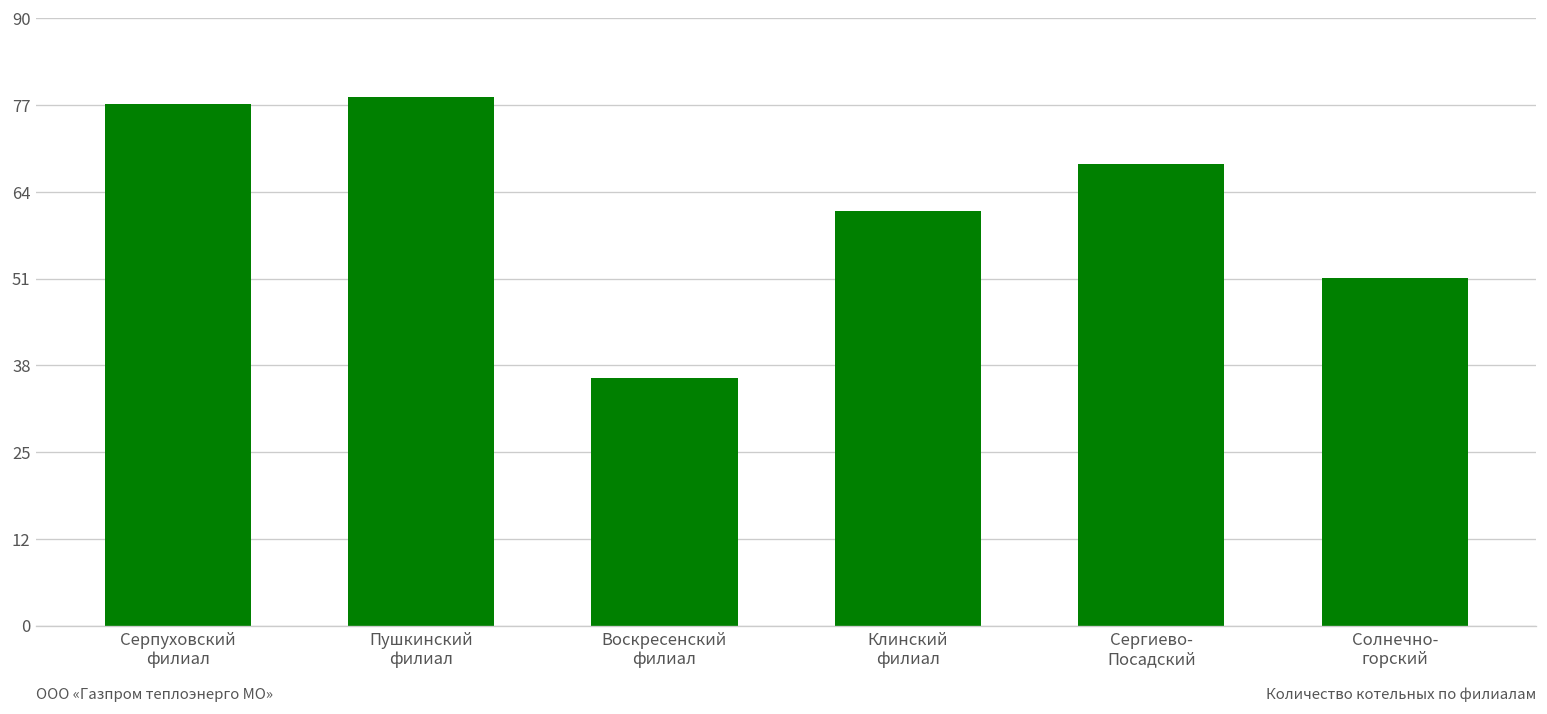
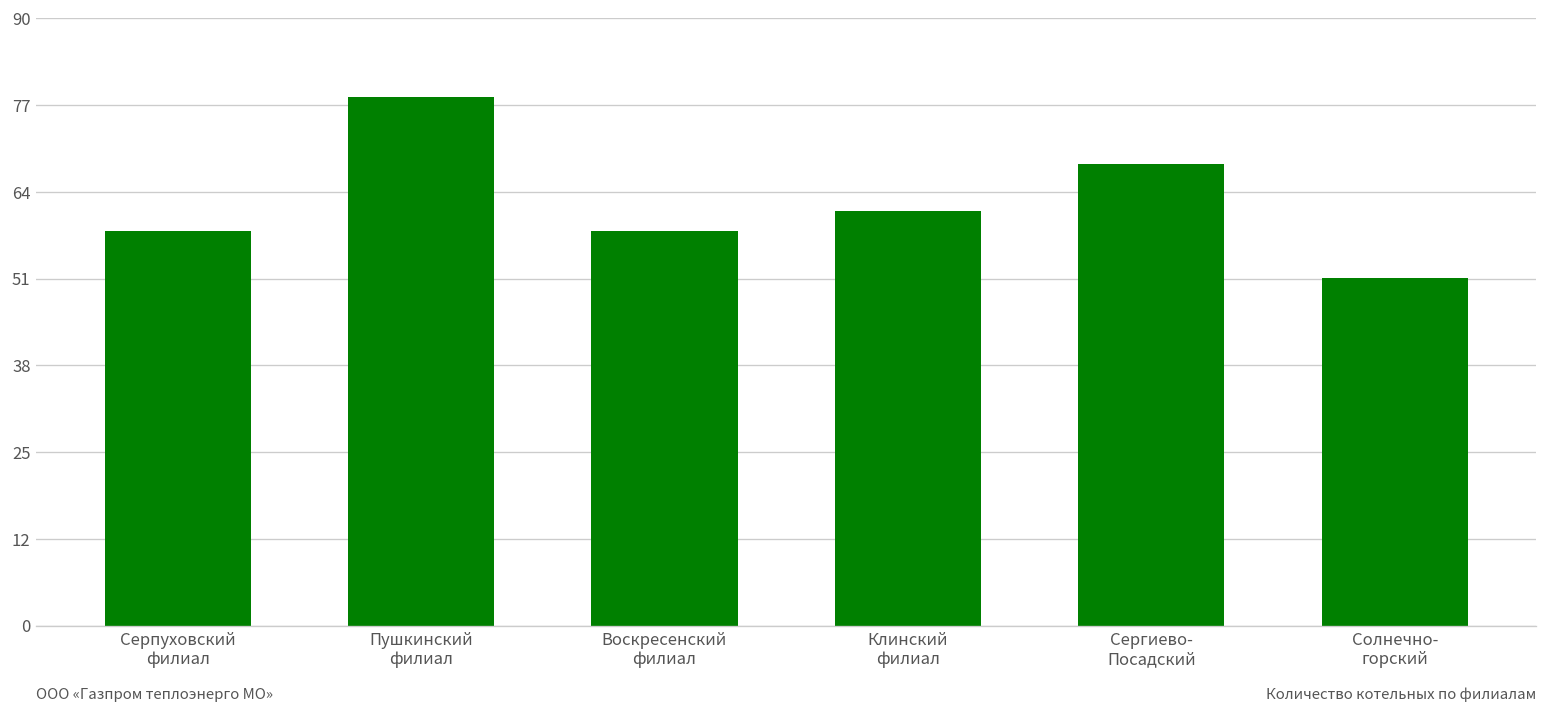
Серпуховский филиал: 78 -> 59
Воскресенский филиал: 37 -> 59
